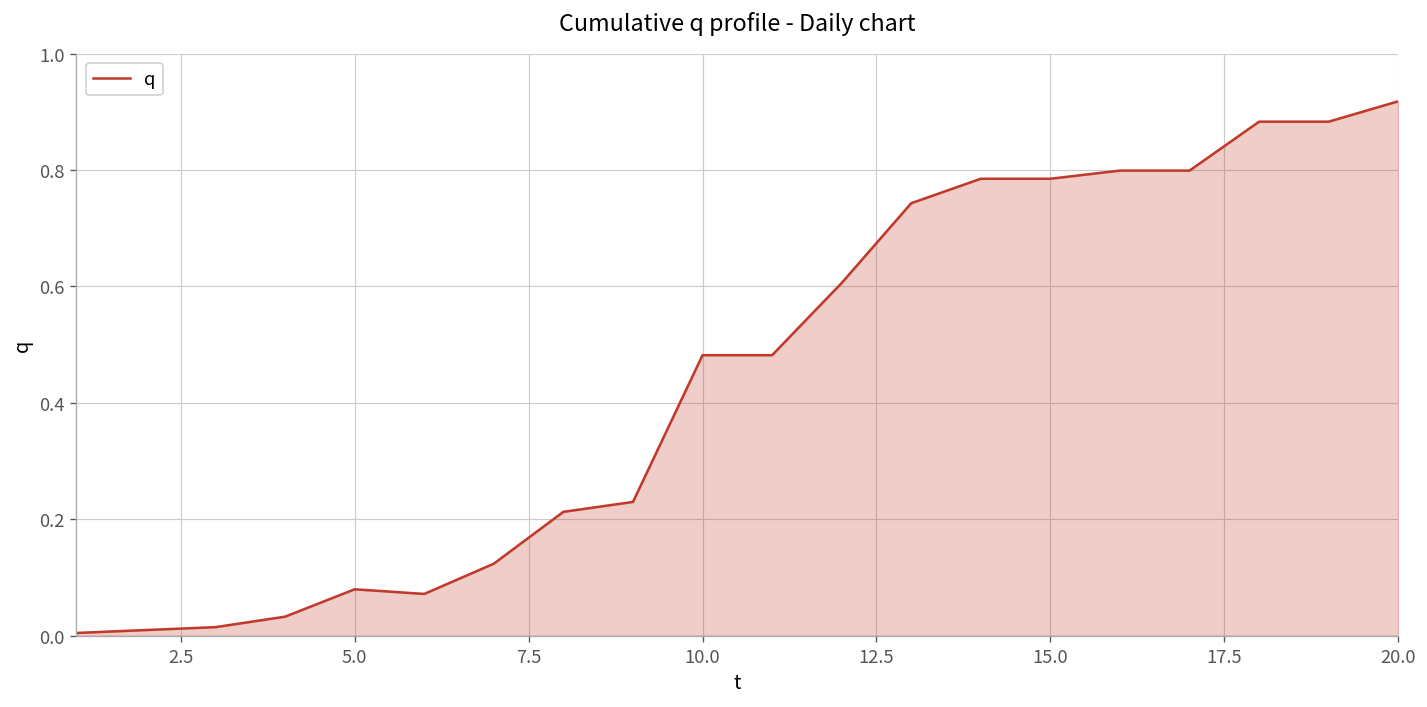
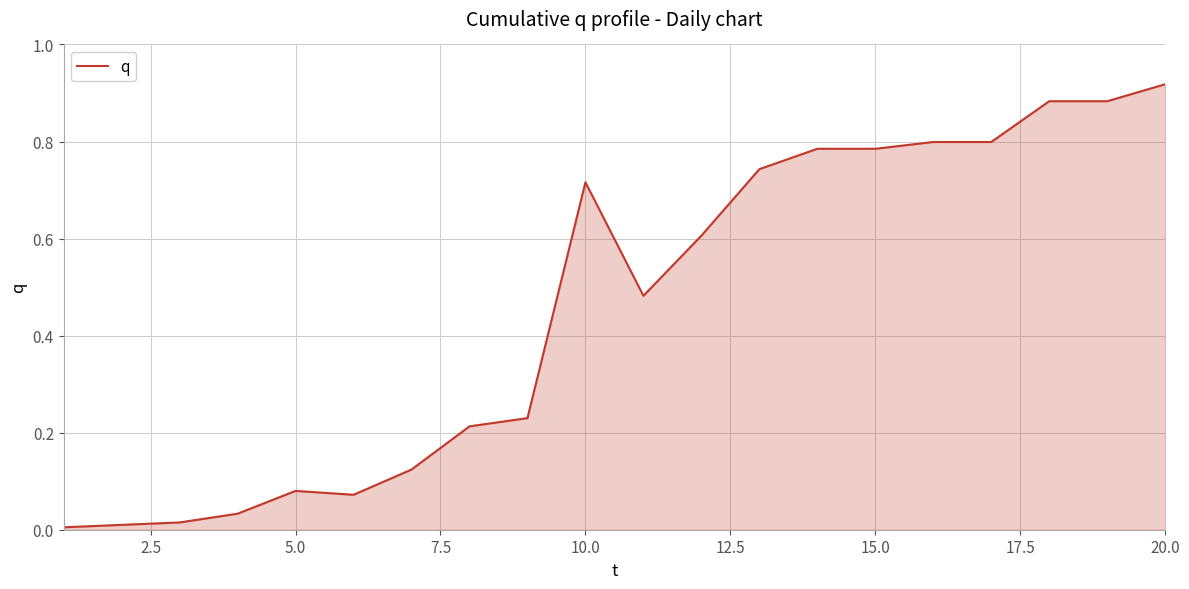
10.0: 0.48 -> 0.72
